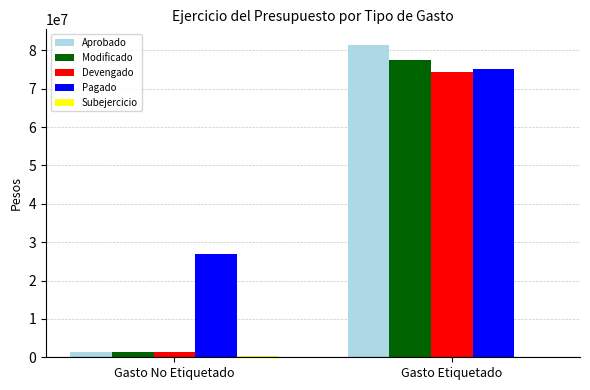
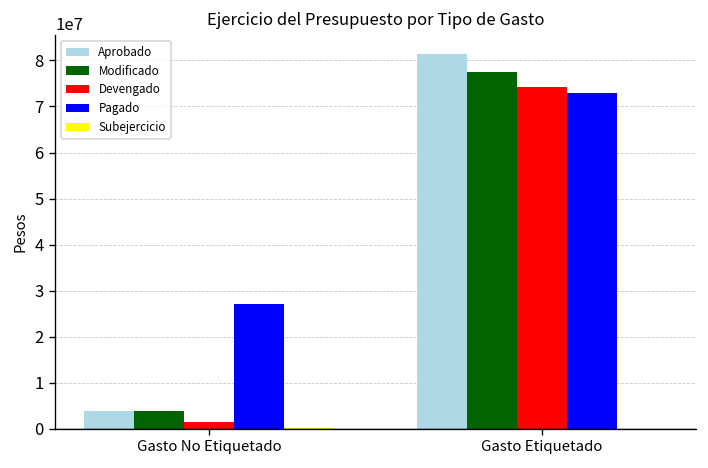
Aprobado, Gasto No Etiquetado: 1000000 -> 4000000
Modificado, Gasto No Etiquetado: 1000000 -> 4000000
Pagado, Gasto Etiquetado: 75000000 -> 73000000
